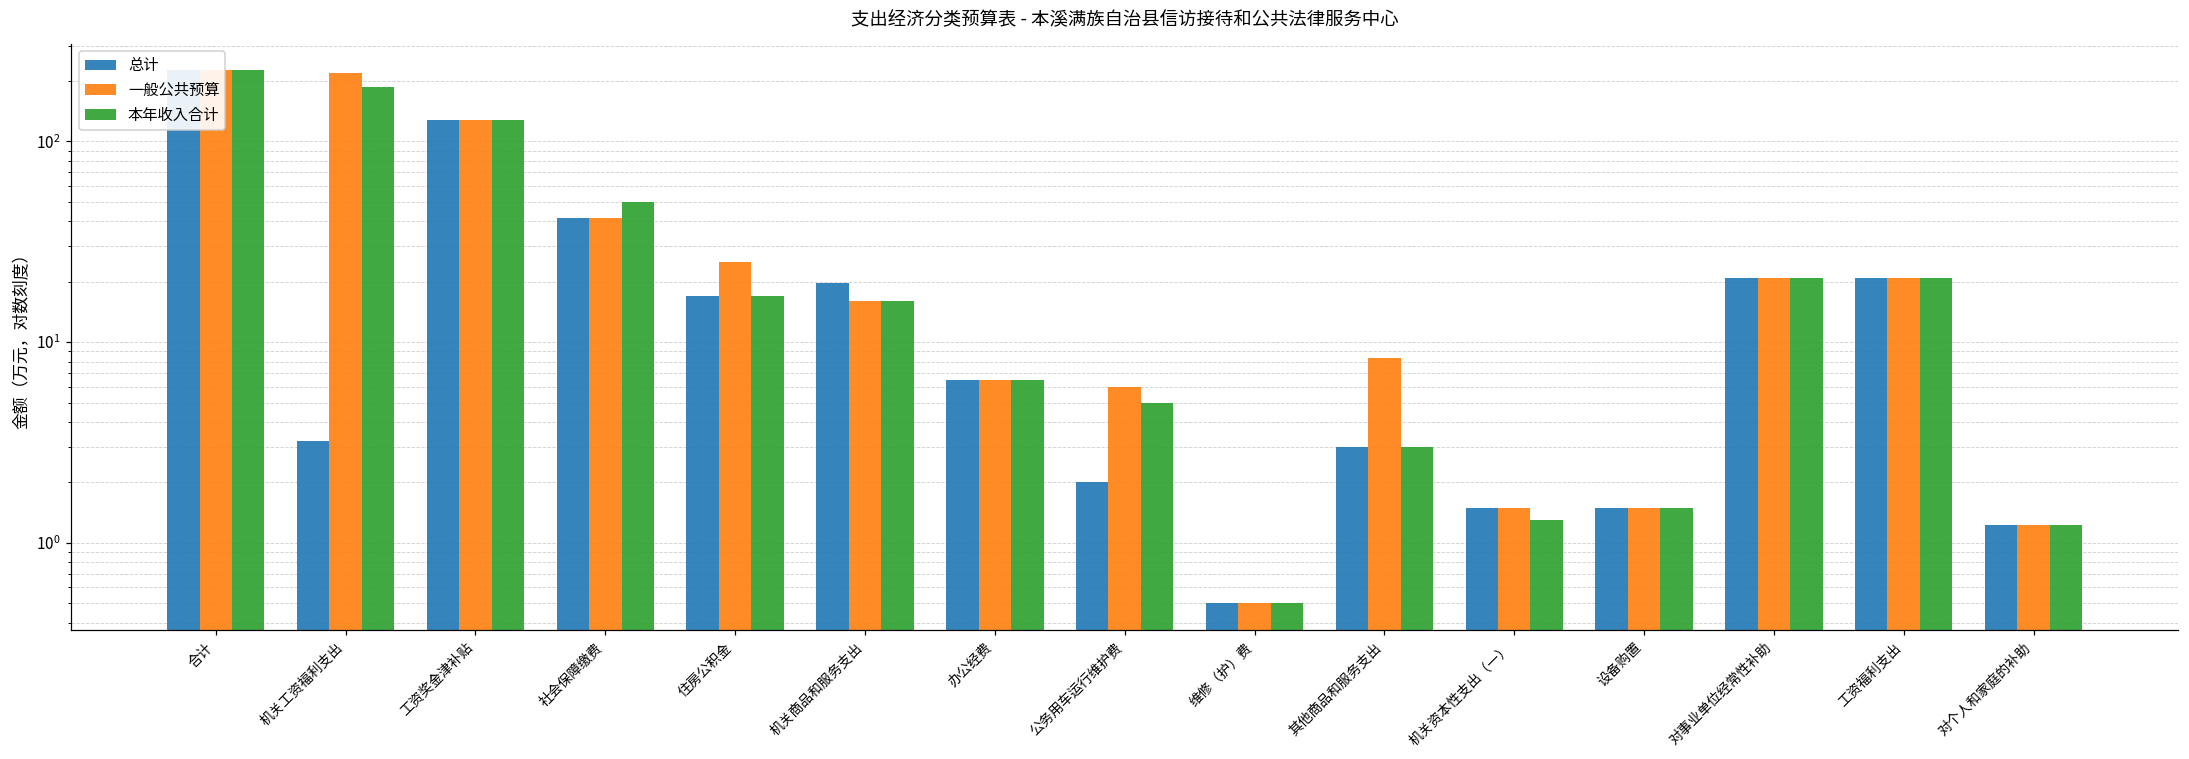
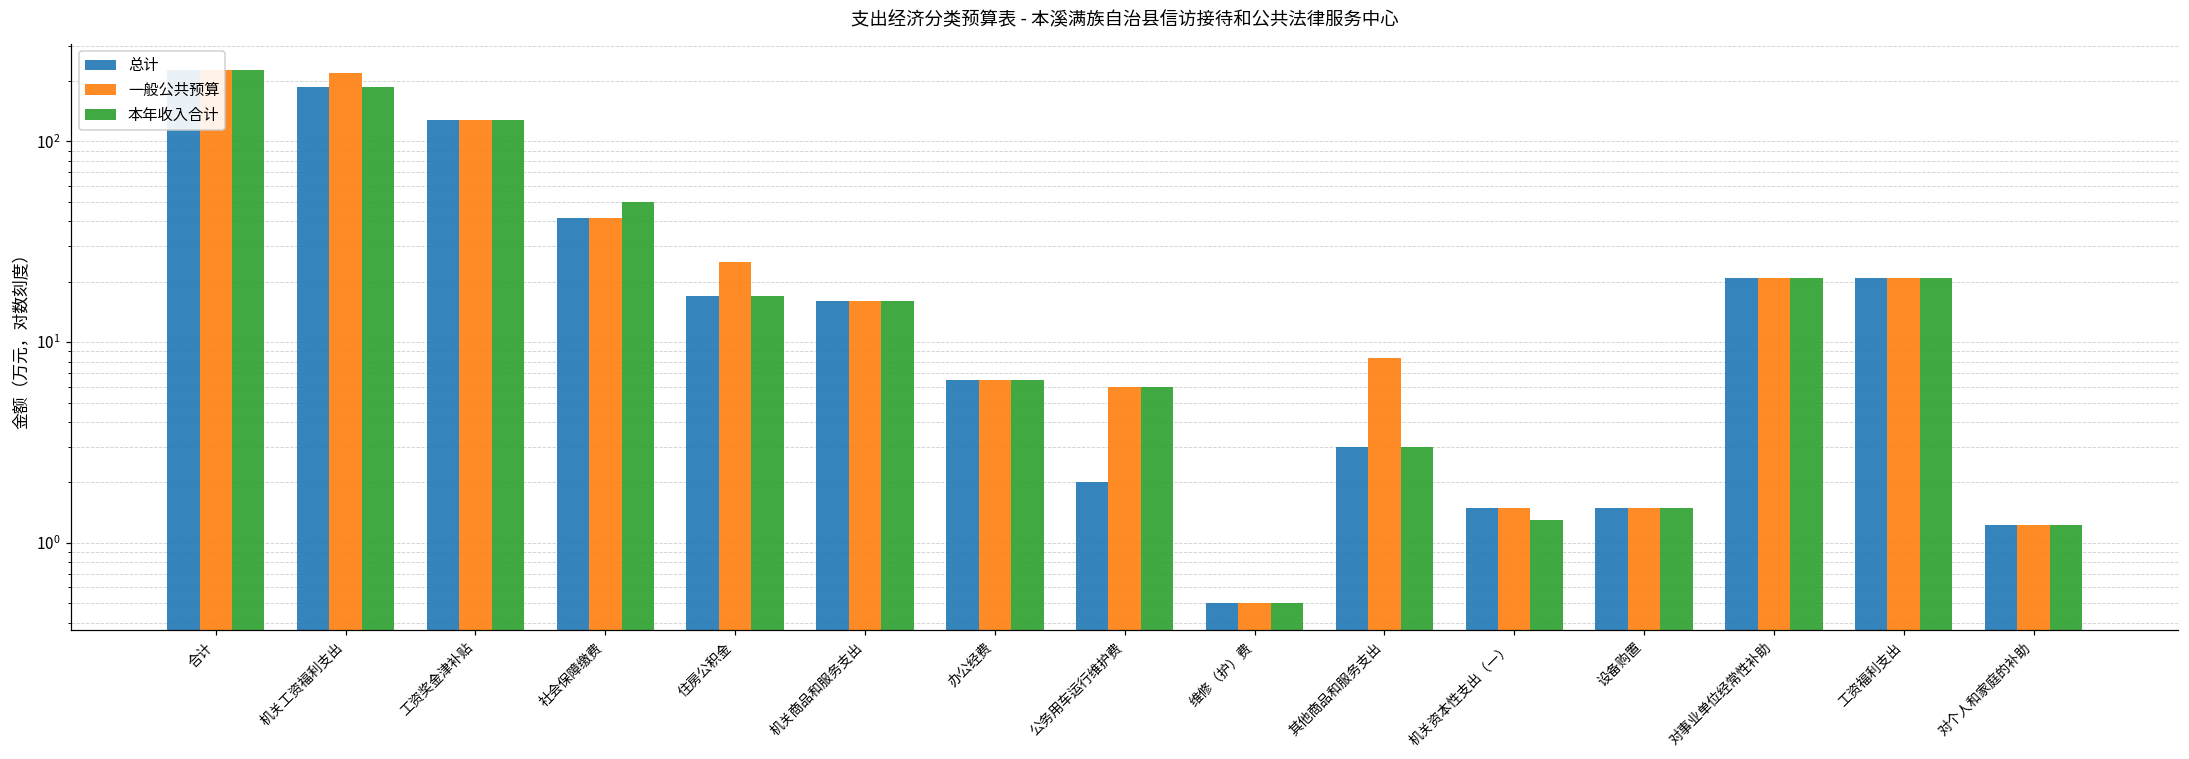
总计, 机关工资福利支出: 3.2 -> 190
总计, 机关商品和服务支出: 20 -> 16
本年收入合计, 公务用车运行维护费: 5 -> 6
